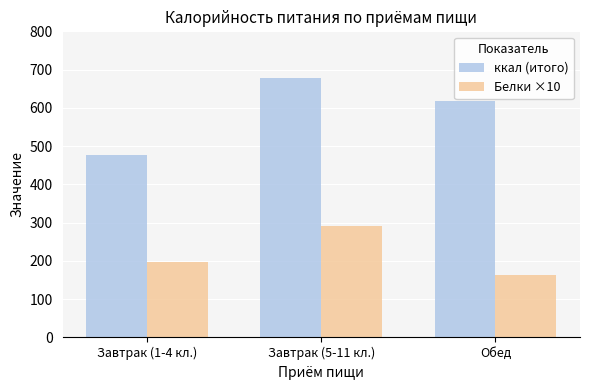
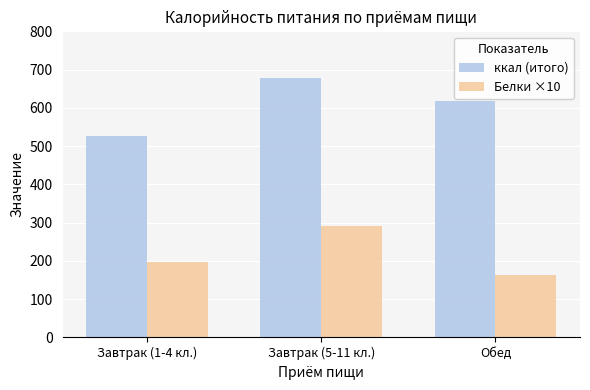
ккал (итого), Завтрак (1-4 кл.): 480 -> 530
